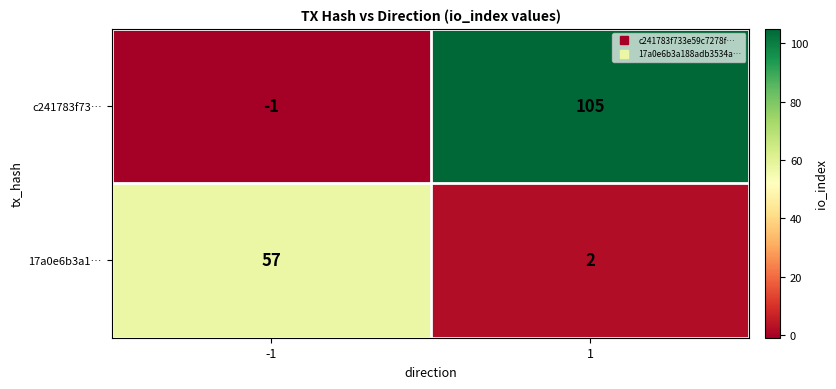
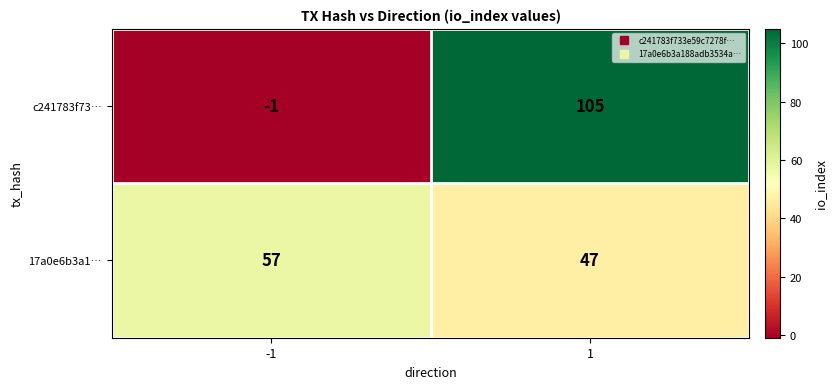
17a0e6b3a1…, 1: 2 -> 47
